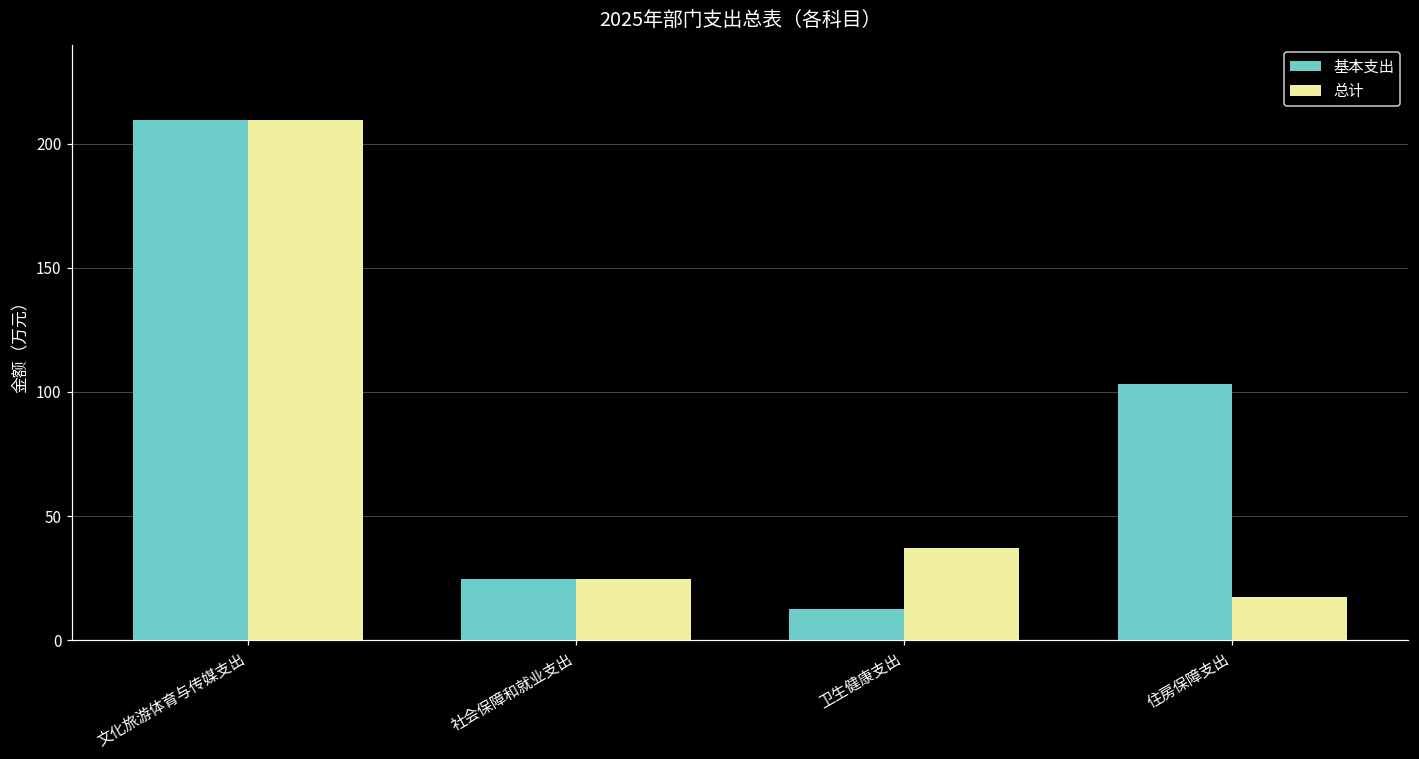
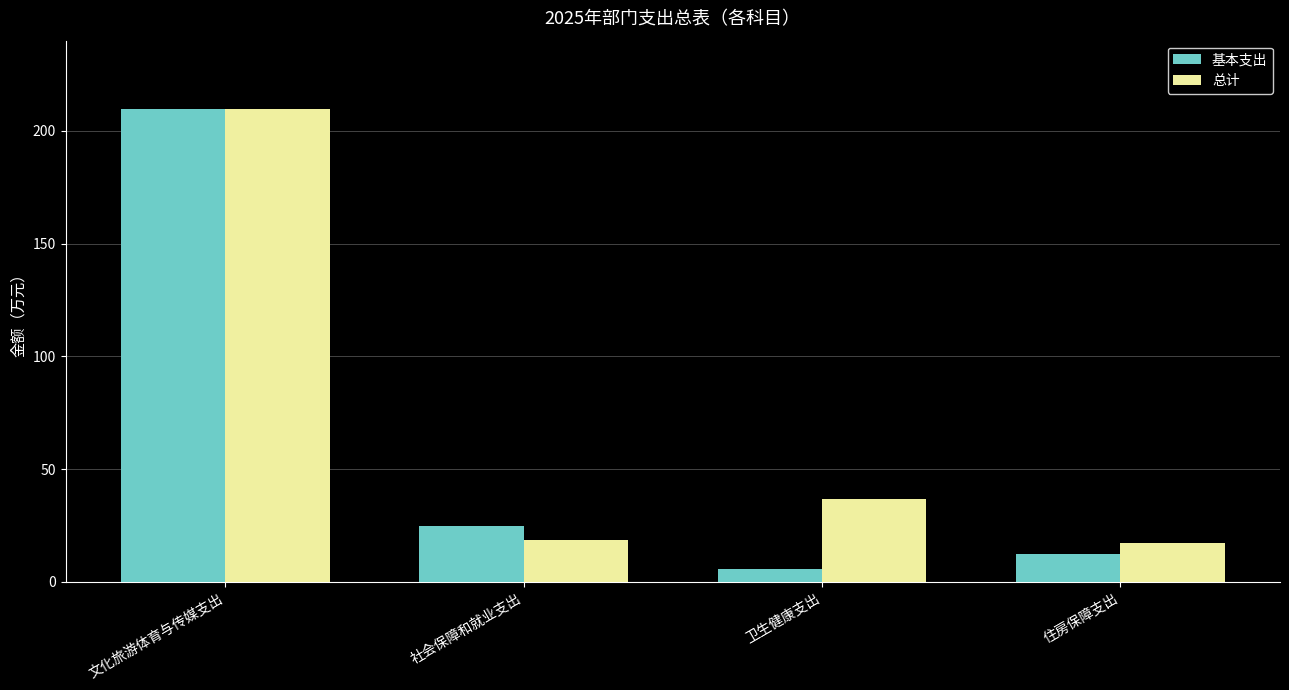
总计, 社会保障和就业支出: 25 -> 19
基本支出, 卫生健康支出: 13 -> 6
基本支出, 住房保障支出: 103 -> 12
